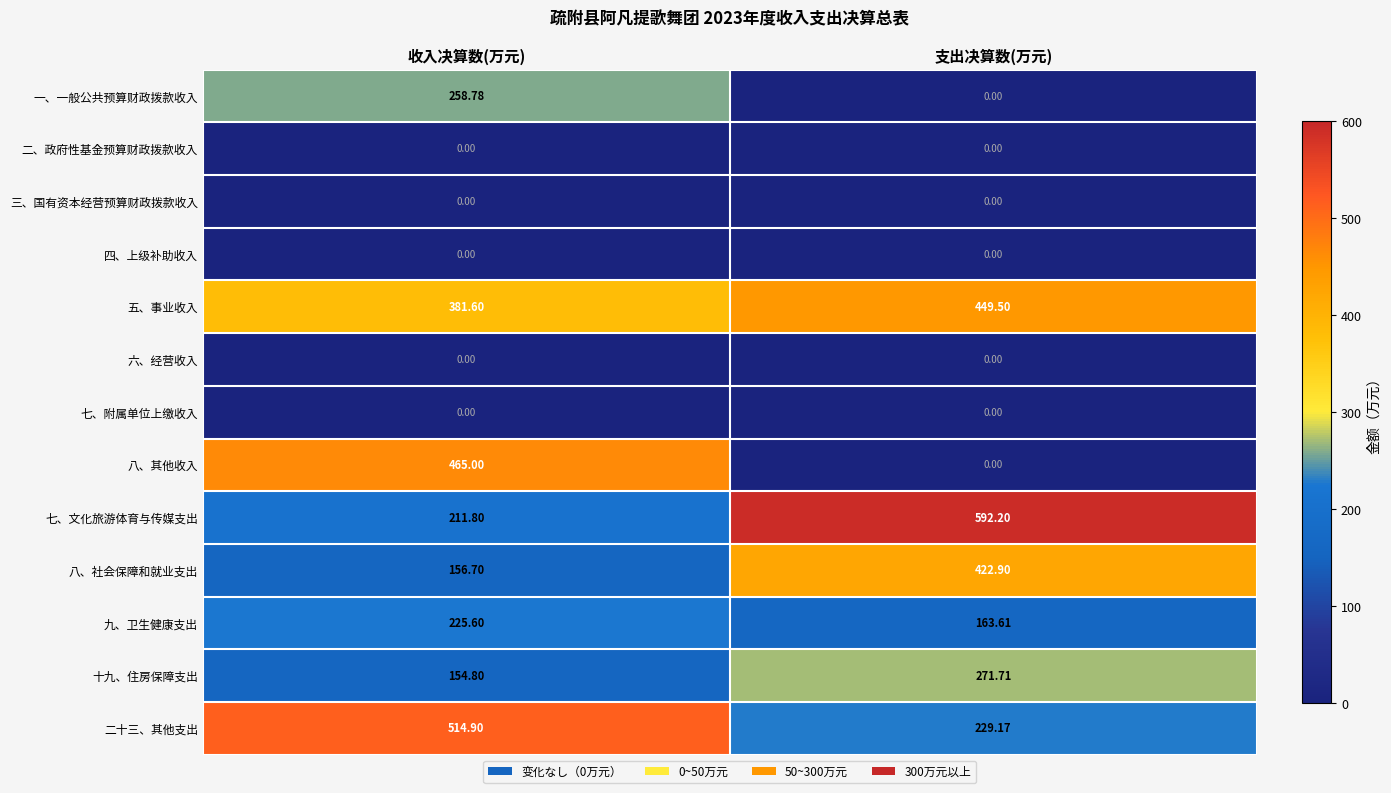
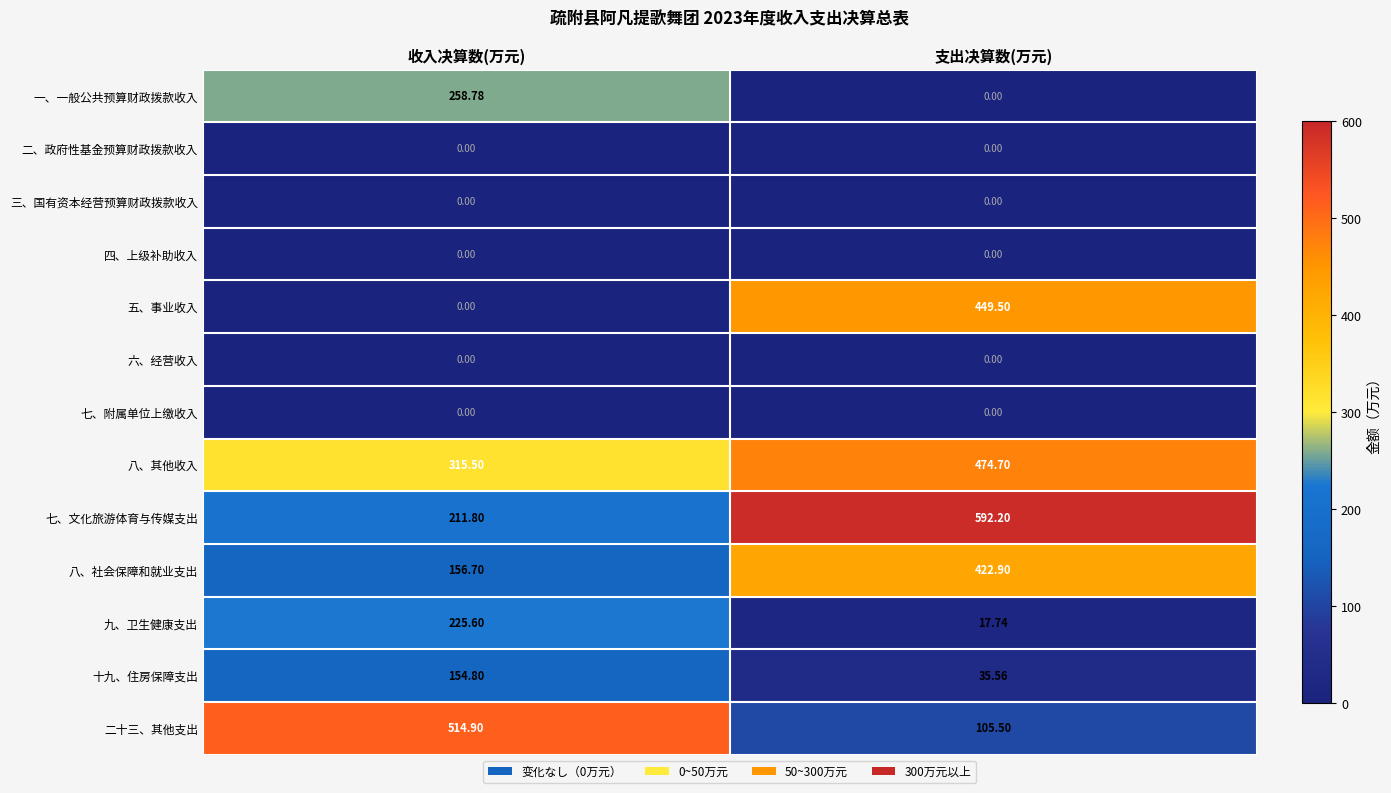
五、事业收入, 收入决算数(万元): 381.60 -> 0.00
八、其他收入, 收入决算数(万元): 465.00 -> 315.50
八、其他收入, 支出决算数(万元): 0.00 -> 474.70
九、卫生健康支出, 支出决算数(万元): 163.61 -> 17.74
十九、住房保障支出, 支出决算数(万元): 271.71 -> 35.56
二十三、其他支出, 支出决算数(万元): 229.17 -> 105.50
